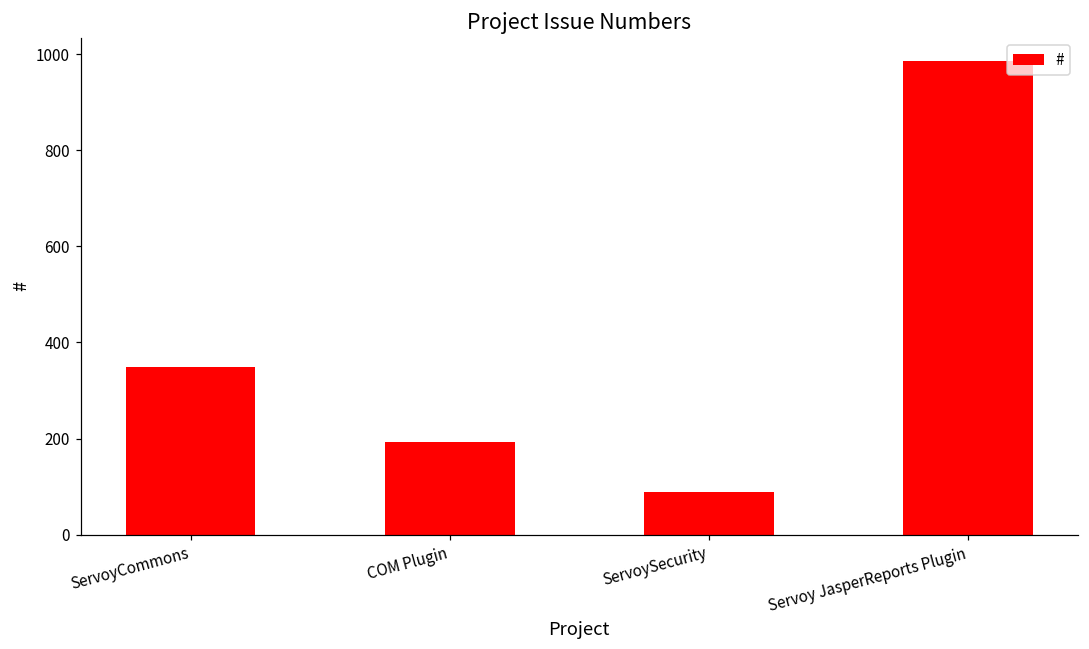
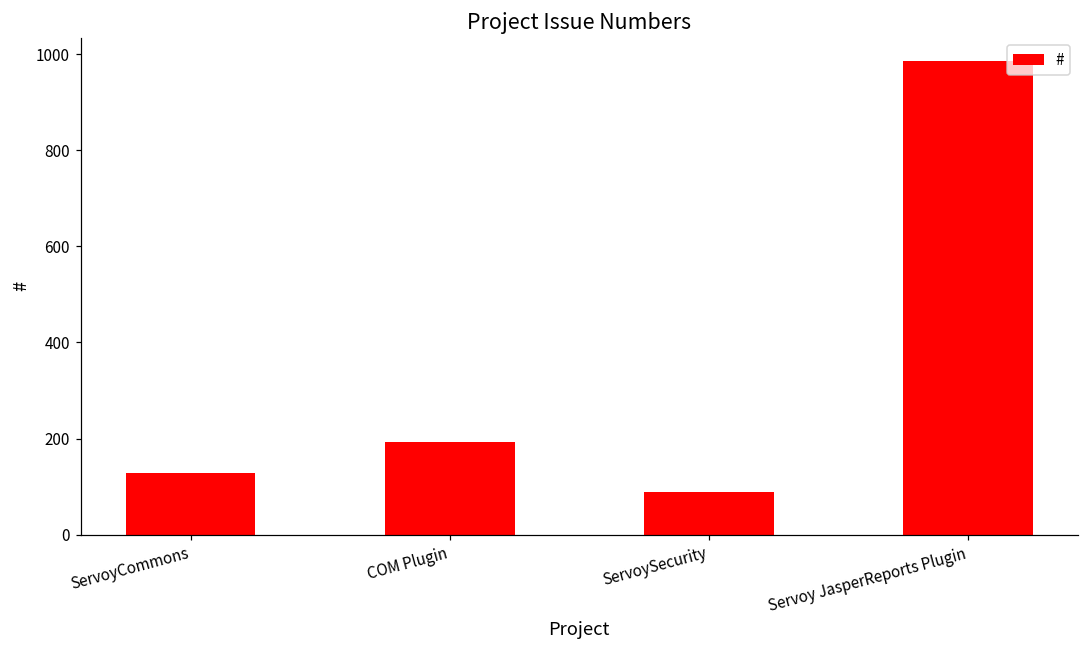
ServoyCommons: 350 -> 130
